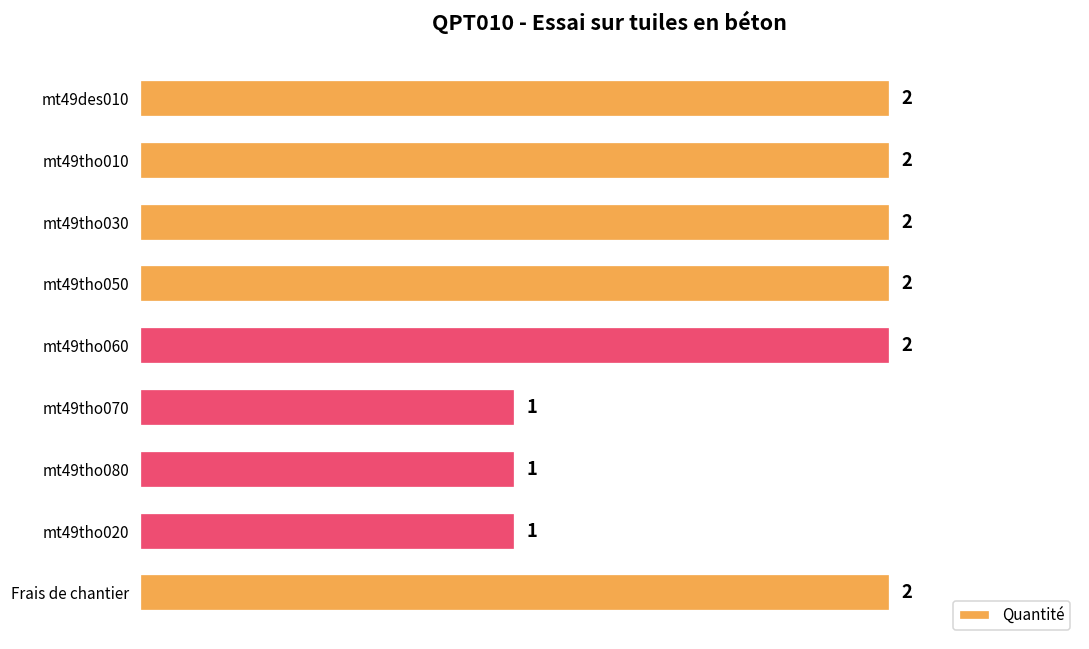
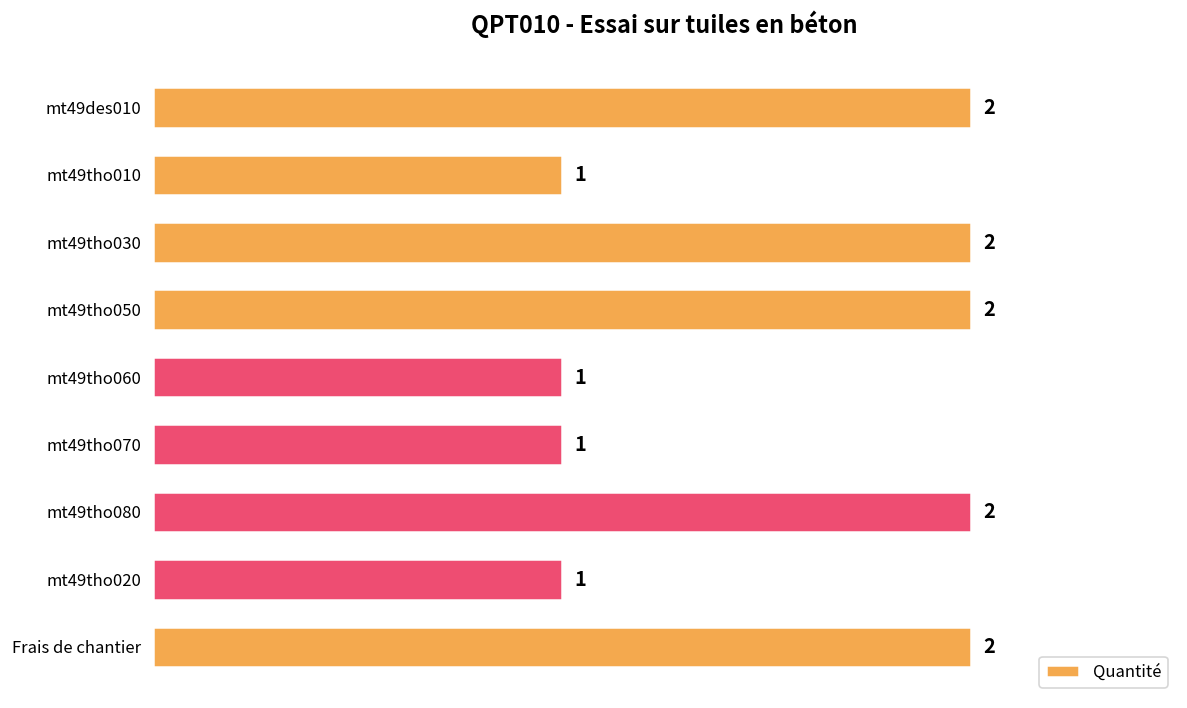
mt49tho010: 2 -> 1
mt49tho060: 2 -> 1
mt49tho080: 1 -> 2
